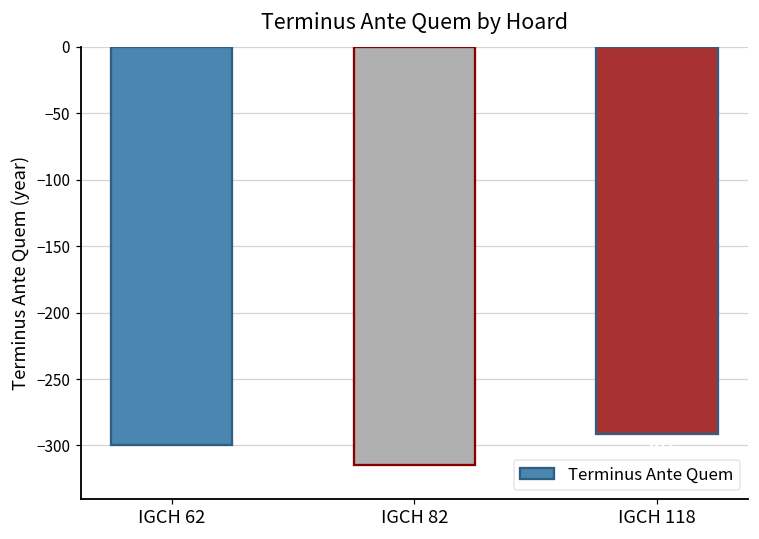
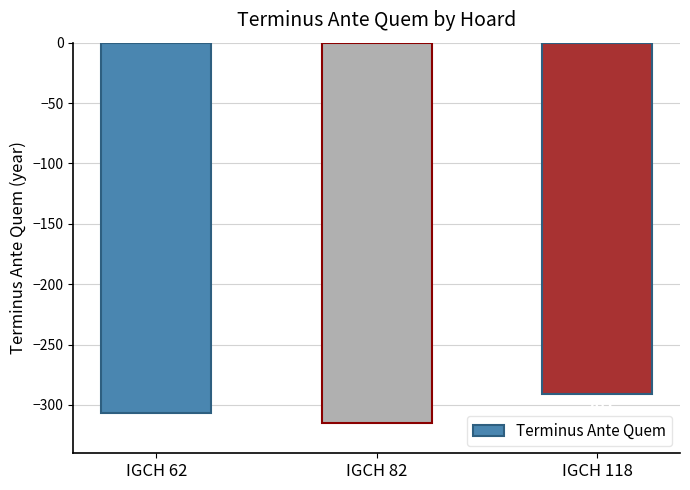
IGCH 62: -300 -> -307
